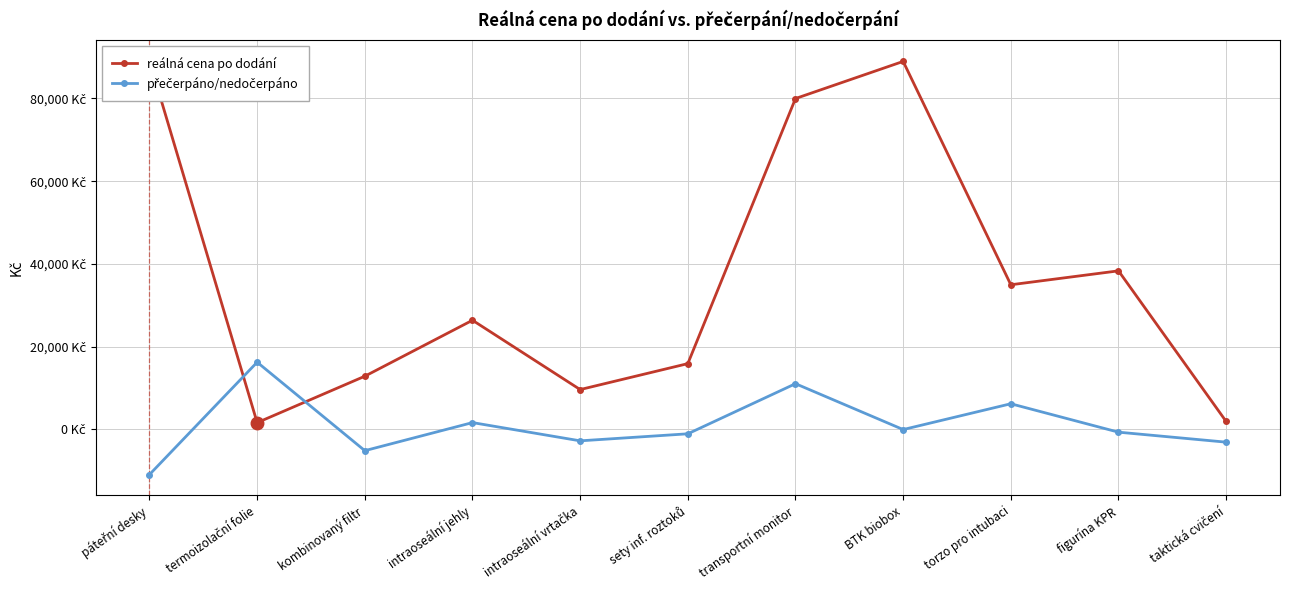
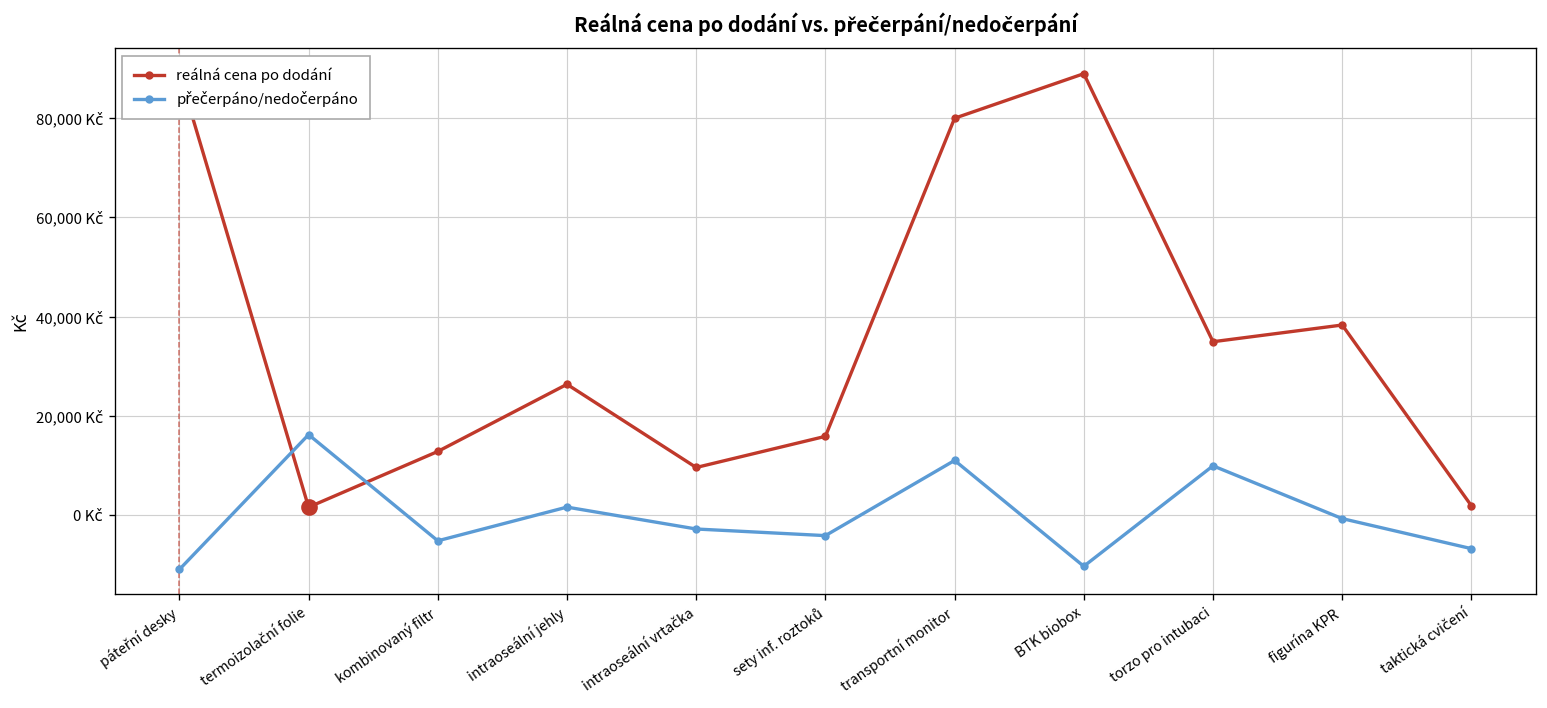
přečerpáno/nedočerpáno, sety inf. roztoků: -1,000 Kč -> -4,000 Kč
přečerpáno/nedočerpáno, BTK biobox: 0 Kč -> -10,000 Kč
přečerpáno/nedočerpáno, torzo pro intubaci: 6,000 Kč -> 10,000 Kč
přečerpáno/nedočerpáno, taktická cvičení: -3,000 Kč -> -7,000 Kč
